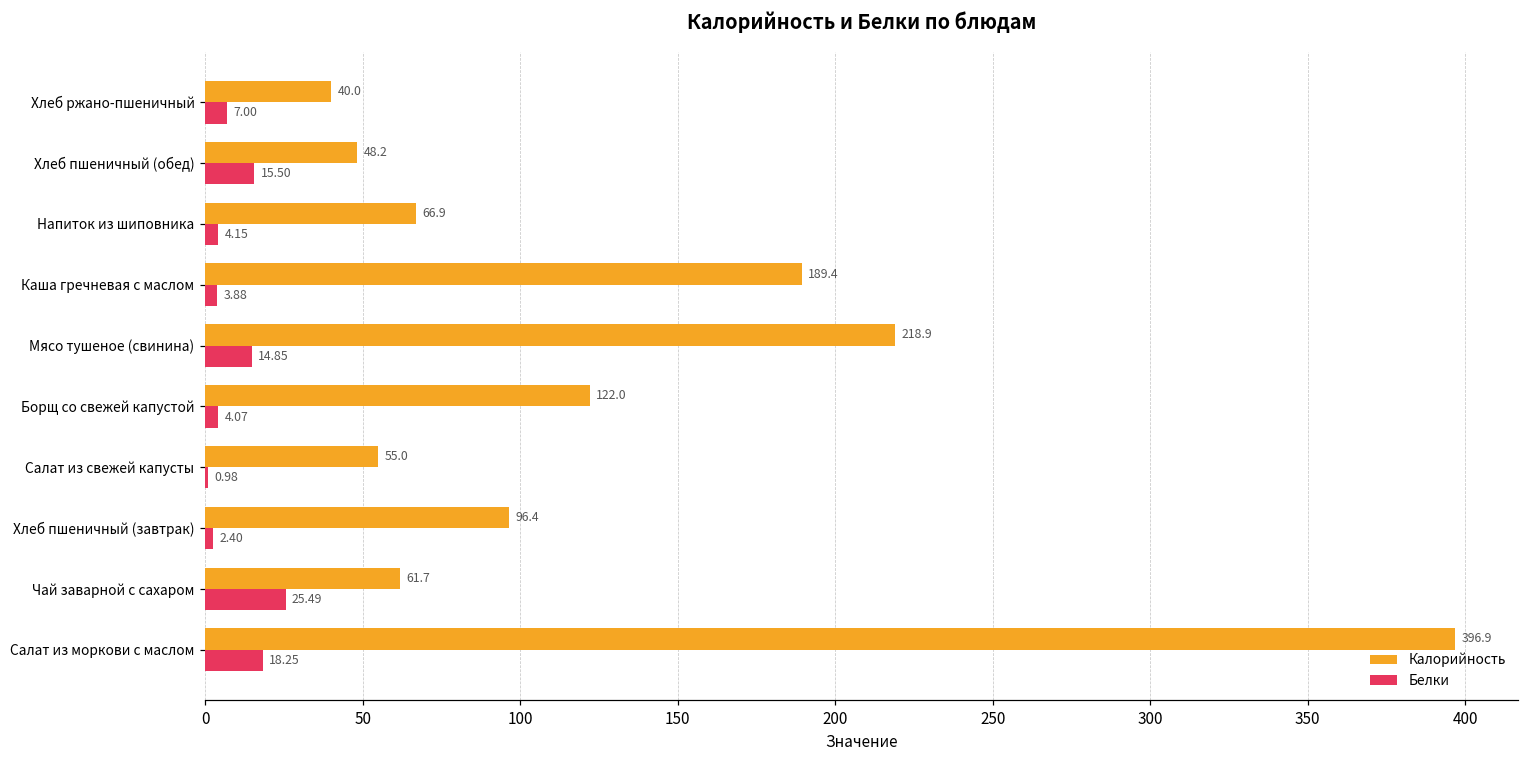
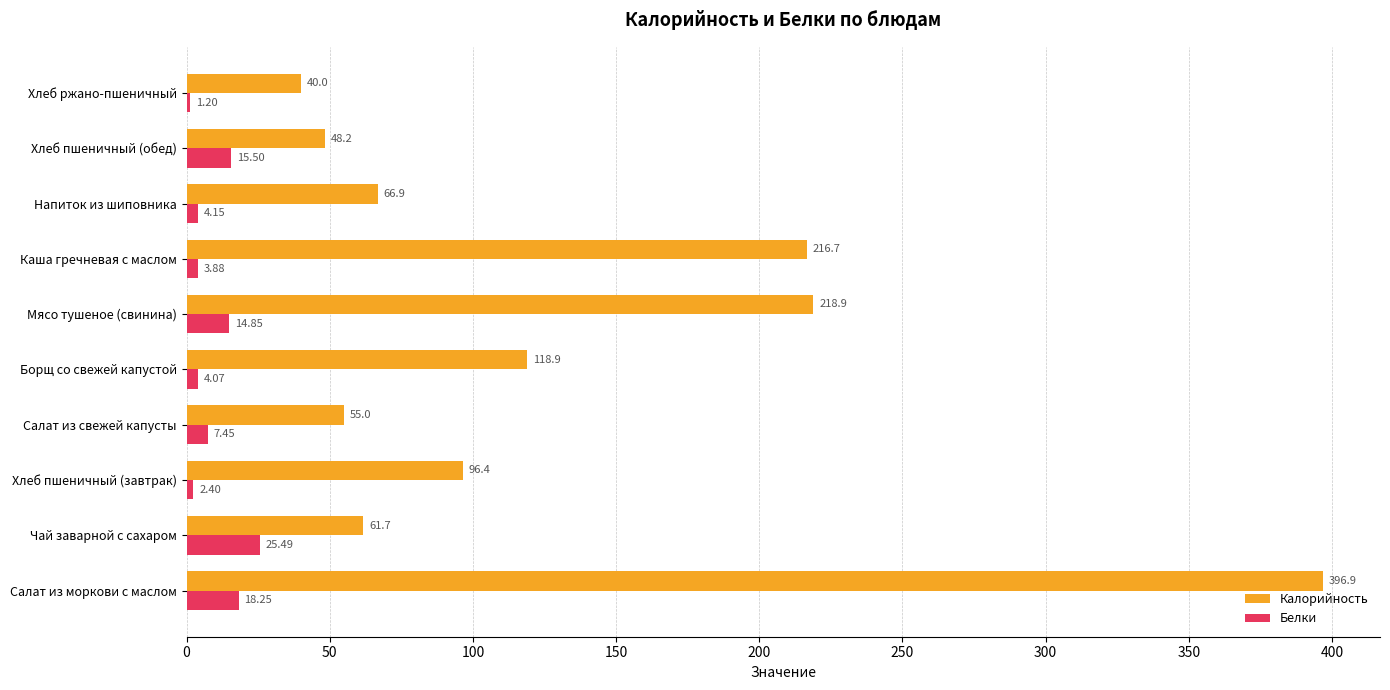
Белки, Хлеб ржано-пшеничный: 7.00 -> 1.20
Калорийность, Каша гречневая с маслом: 189.4 -> 216.7
Калорийность, Борщ со свежей капустой: 122.0 -> 118.9
Белки, Салат из свежей капусты: 0.98 -> 7.45
